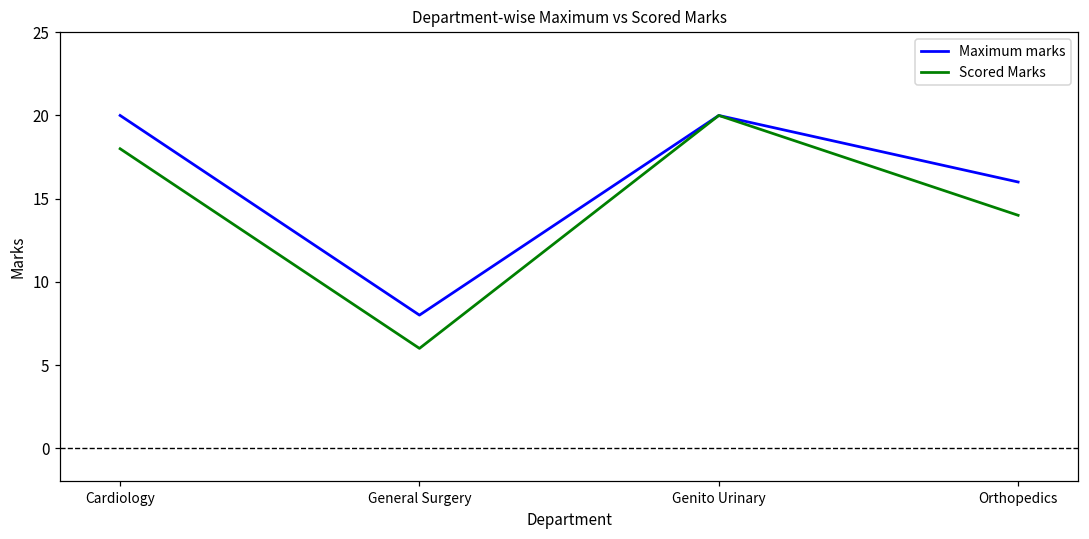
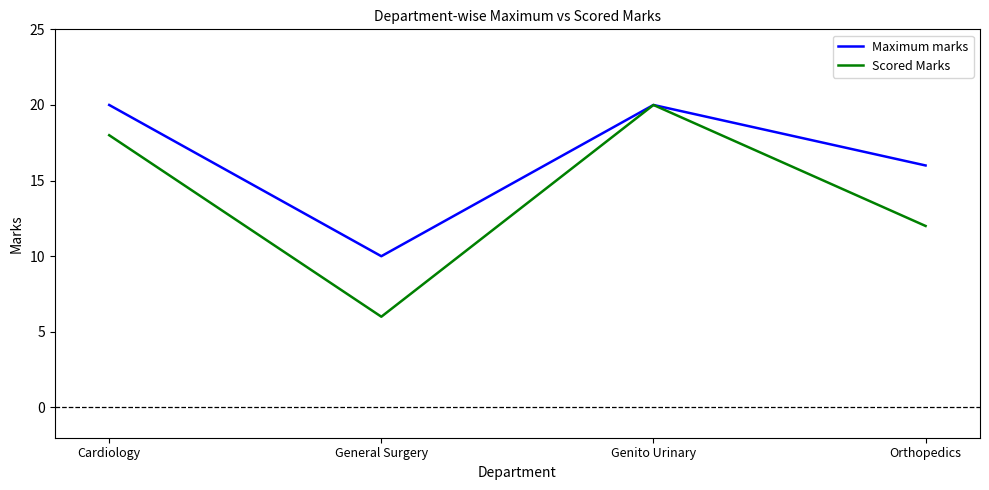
Maximum marks, General Surgery: 8 -> 10
Scored Marks, Orthopedics: 14 -> 12
